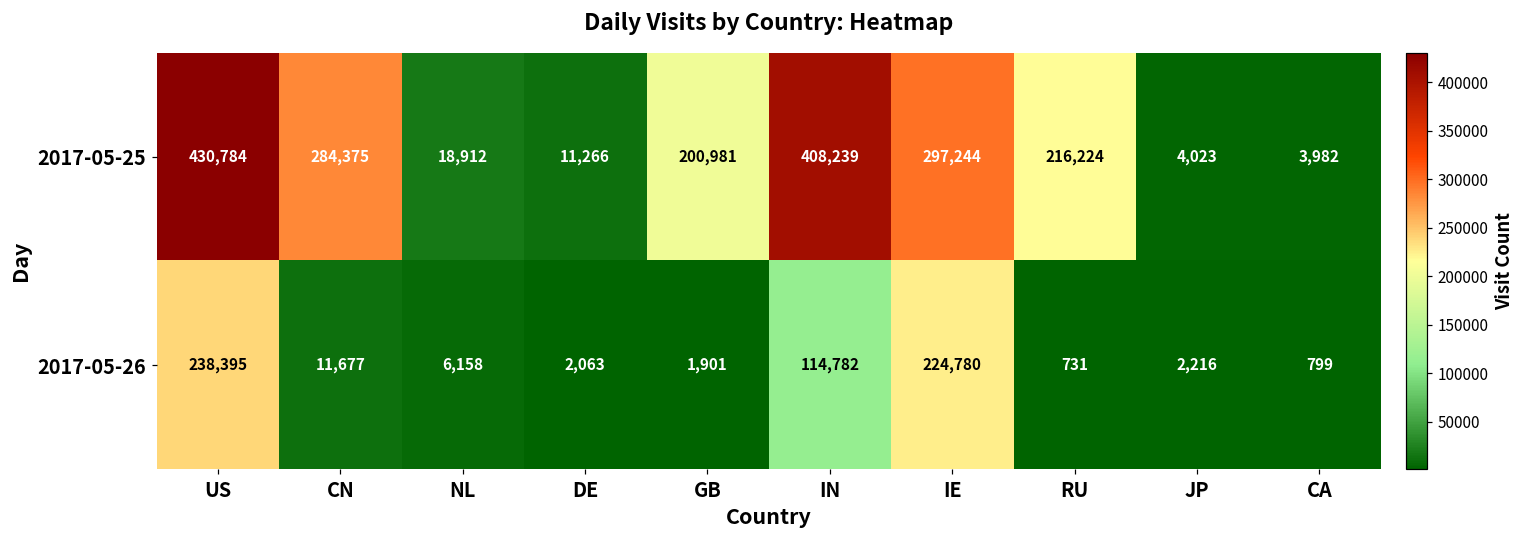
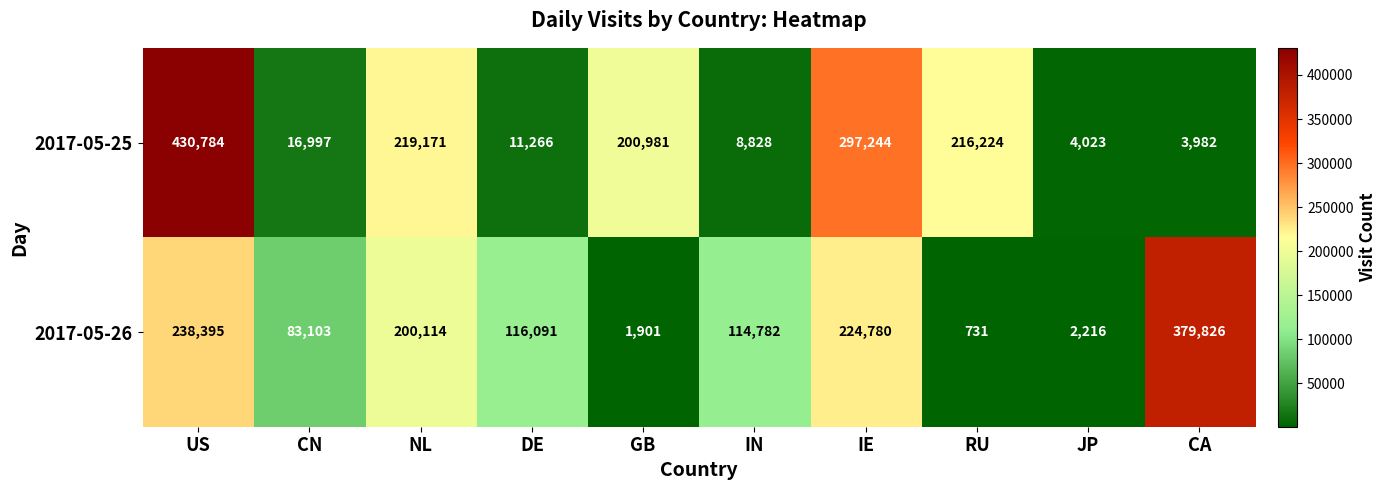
2017-05-25, CN: 284,375 -> 16,997
2017-05-25, NL: 18,912 -> 219,171
2017-05-25, IN: 408,239 -> 8,828
2017-05-26, CN: 11,677 -> 83,103
2017-05-26, NL: 6,158 -> 200,114
2017-05-26, DE: 2,063 -> 116,091
2017-05-26, CA: 799 -> 379,826
